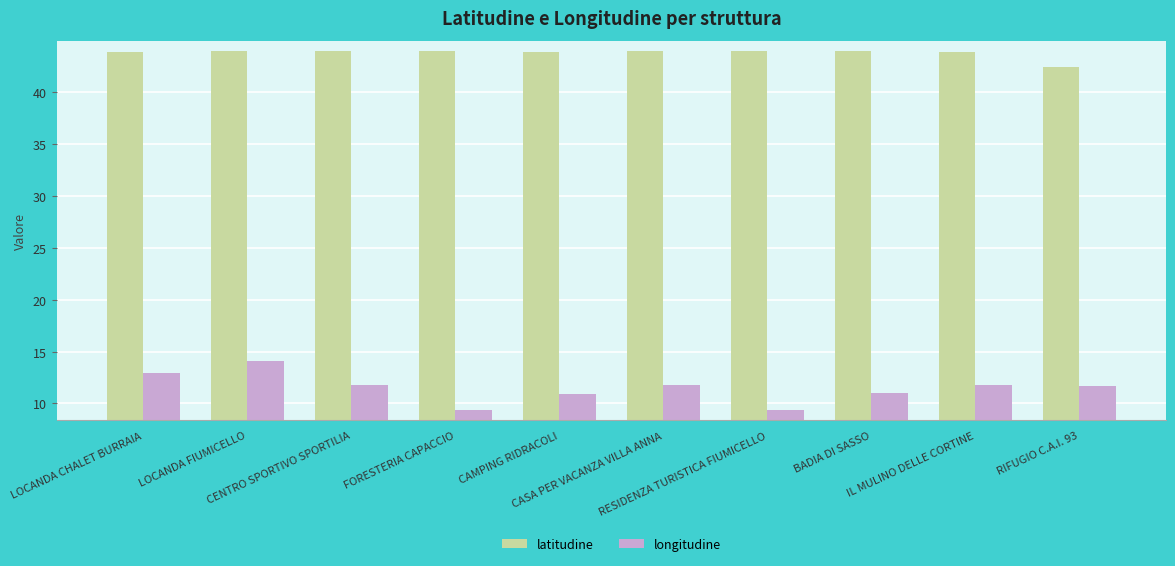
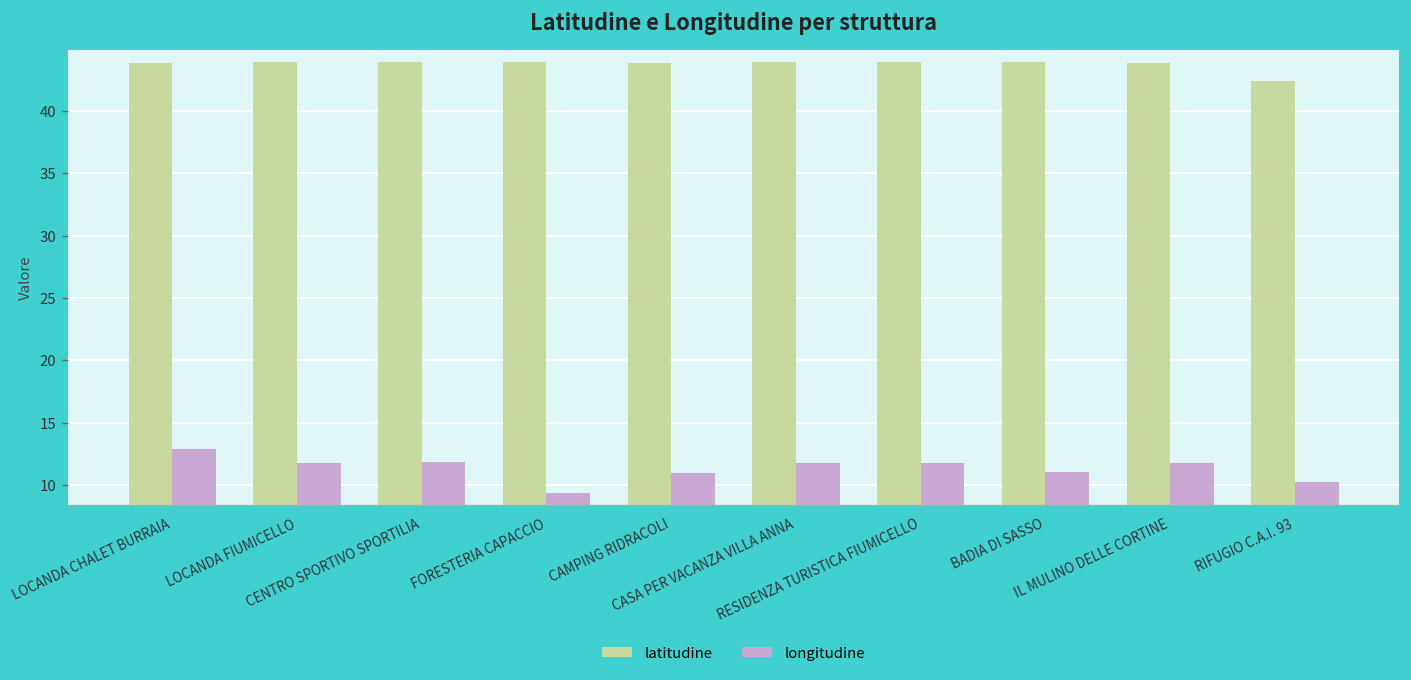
longitudine, LOCANDA FIUMICELLO: 14.1 -> 11.7
longitudine, RESIDENZA TURISTICA FIUMICELLO: 9.4 -> 11.7
longitudine, RIFUGIO C.A.I. 93: 11.7 -> 10.2
